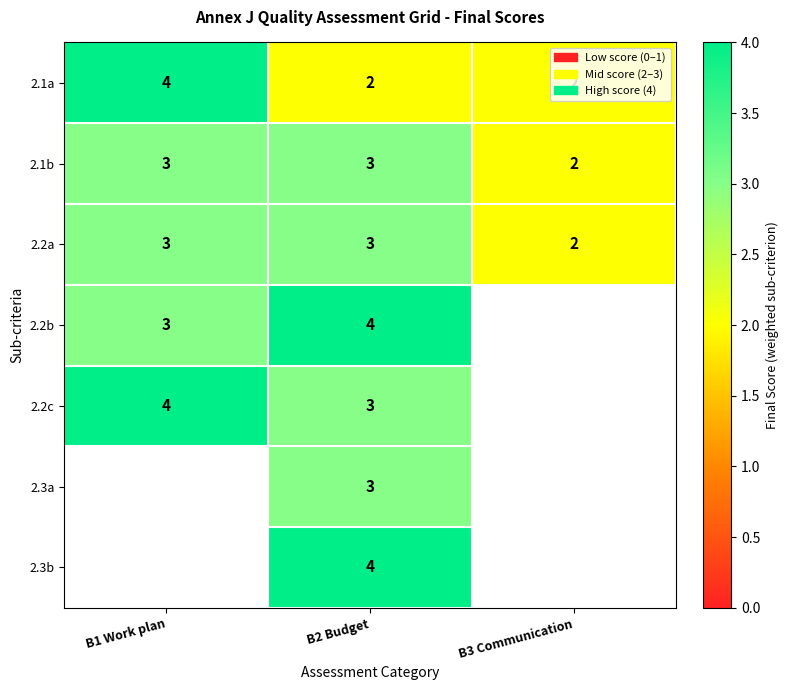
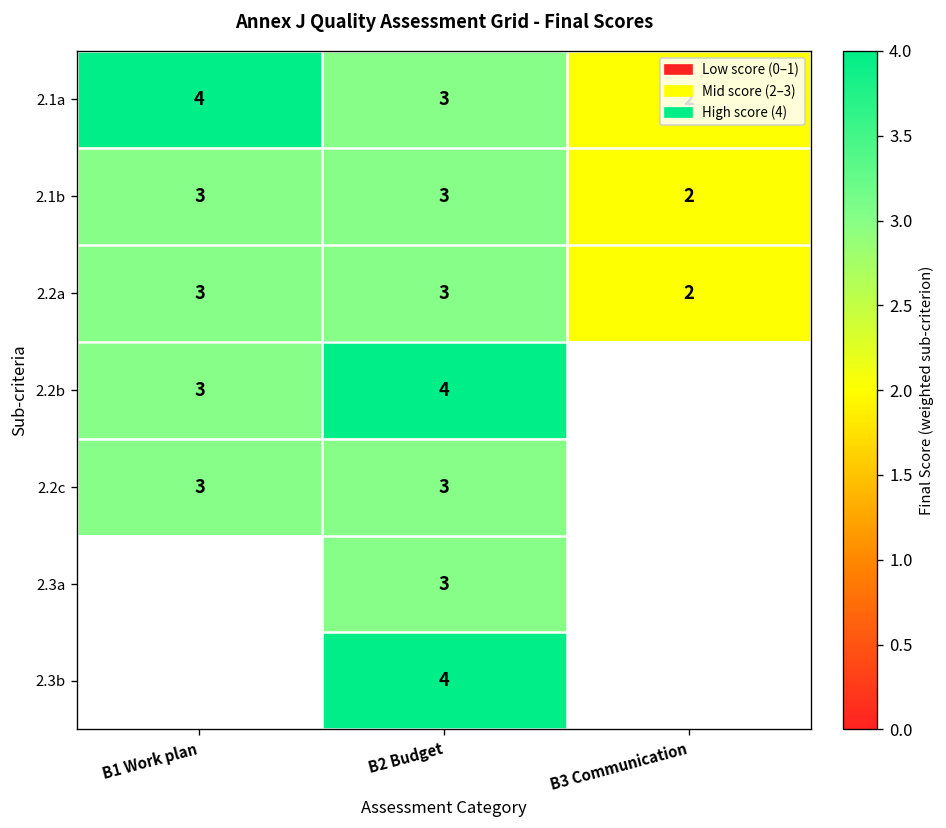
2.1a, B2 Budget: 2 -> 3
2.2c, B1 Work plan: 4 -> 3
